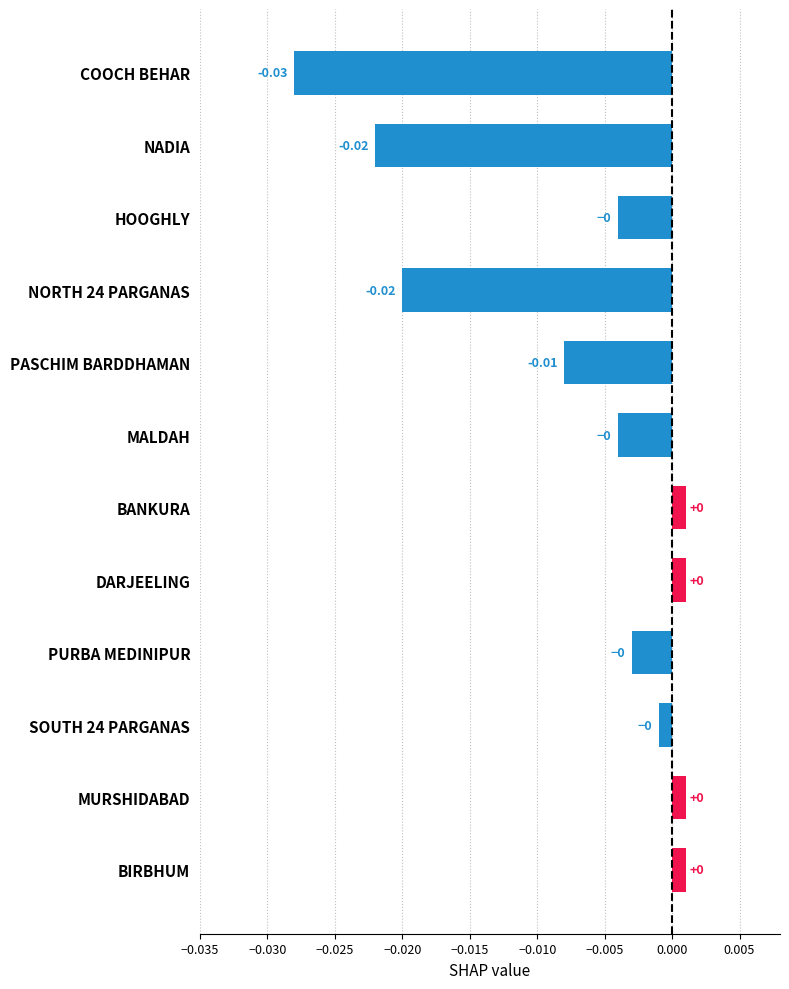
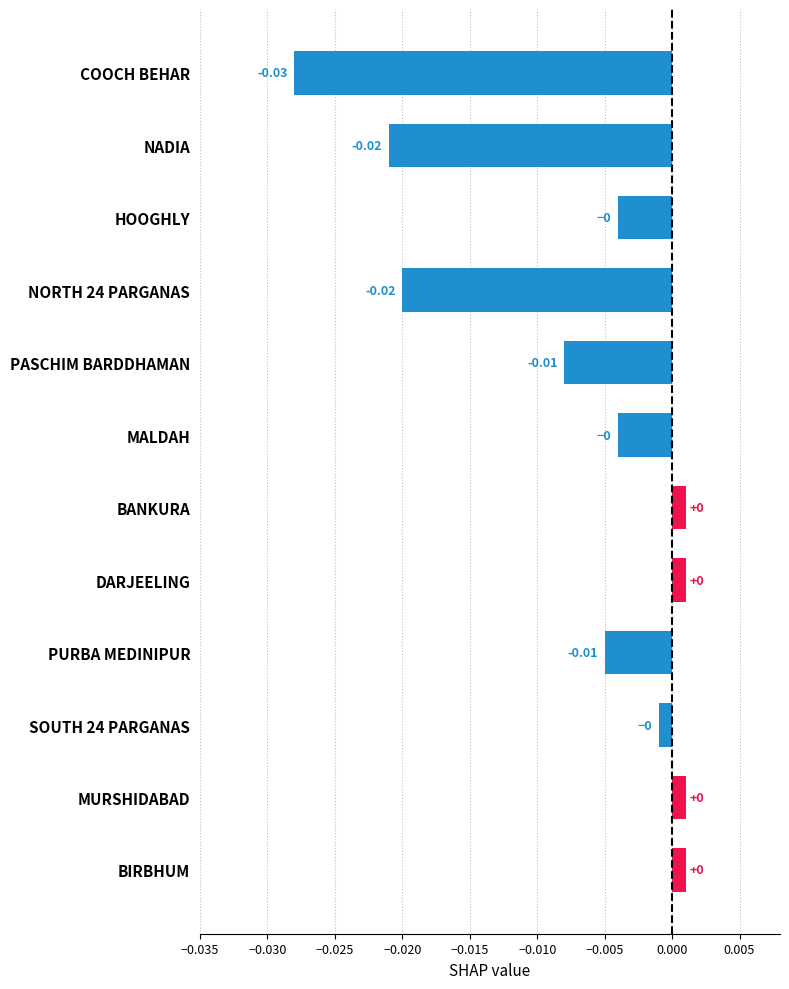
NADIA: -0.022 -> -0.021
PURBA MEDINIPUR: -0 -> -0.01
